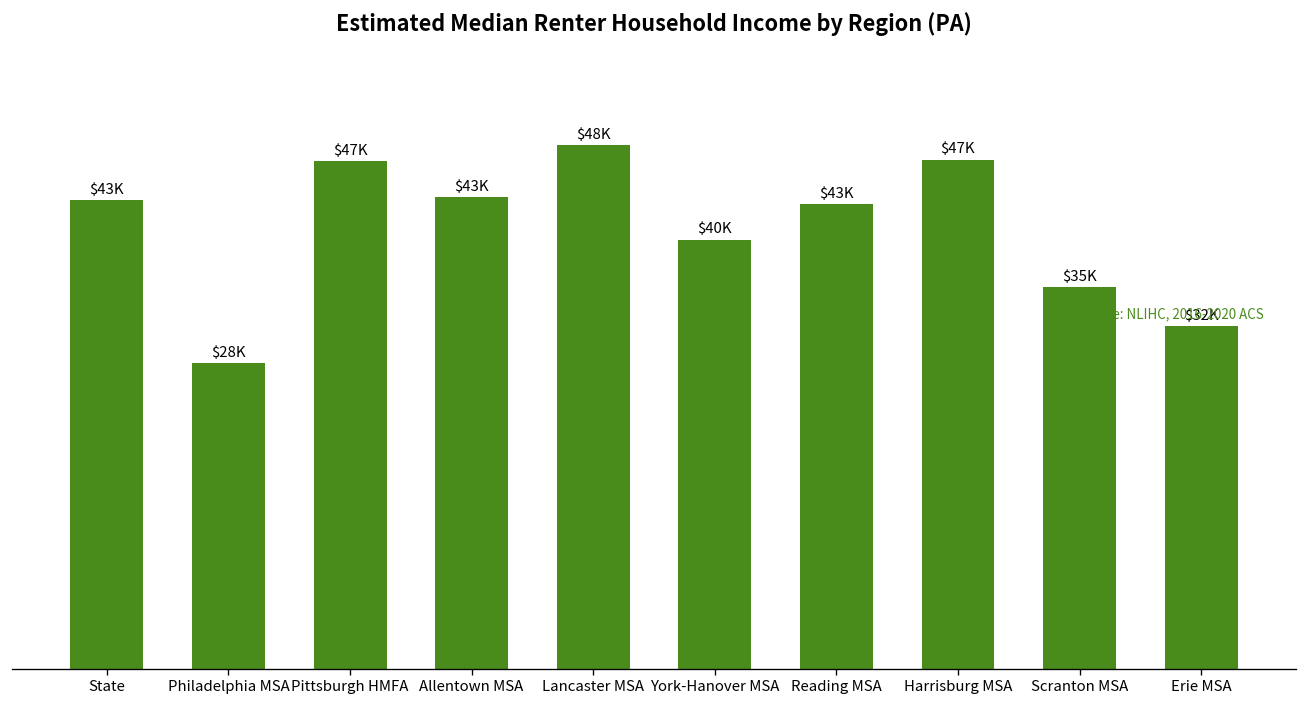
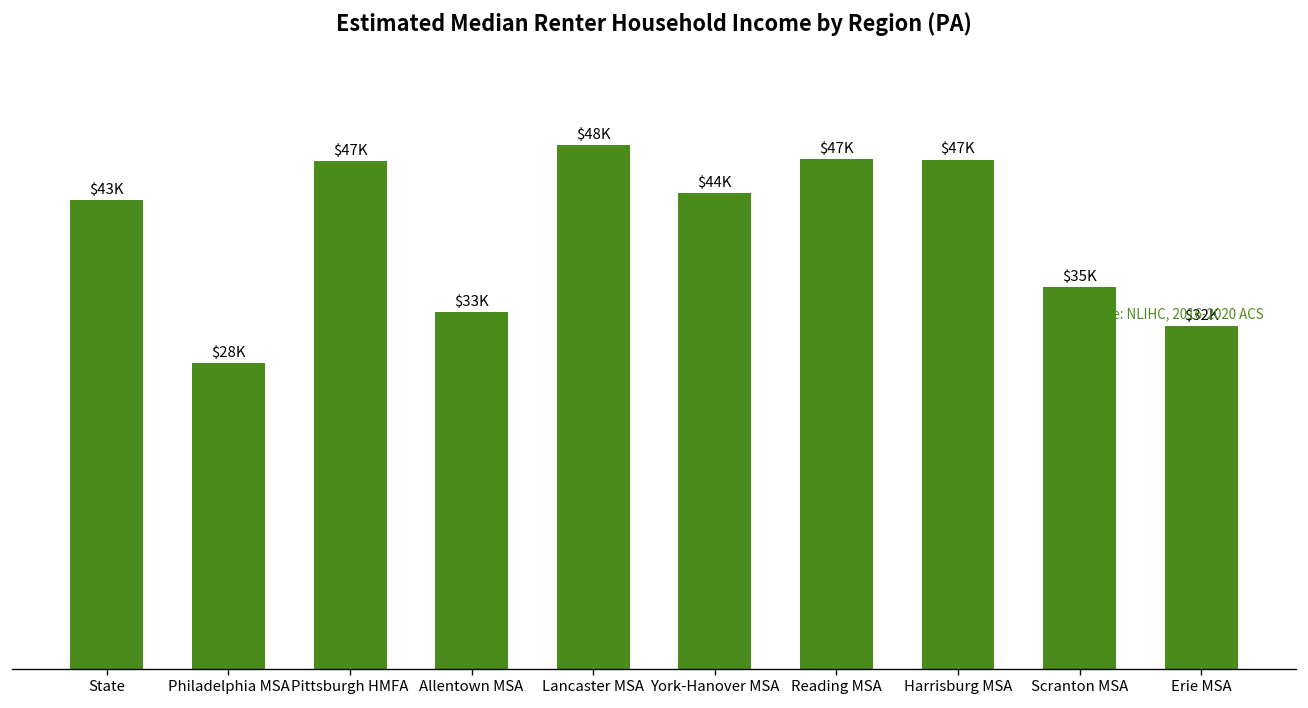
Allentown MSA: $43K -> $33K
York-Hanover MSA: $40K -> $44K
Reading MSA: $43K -> $47K
